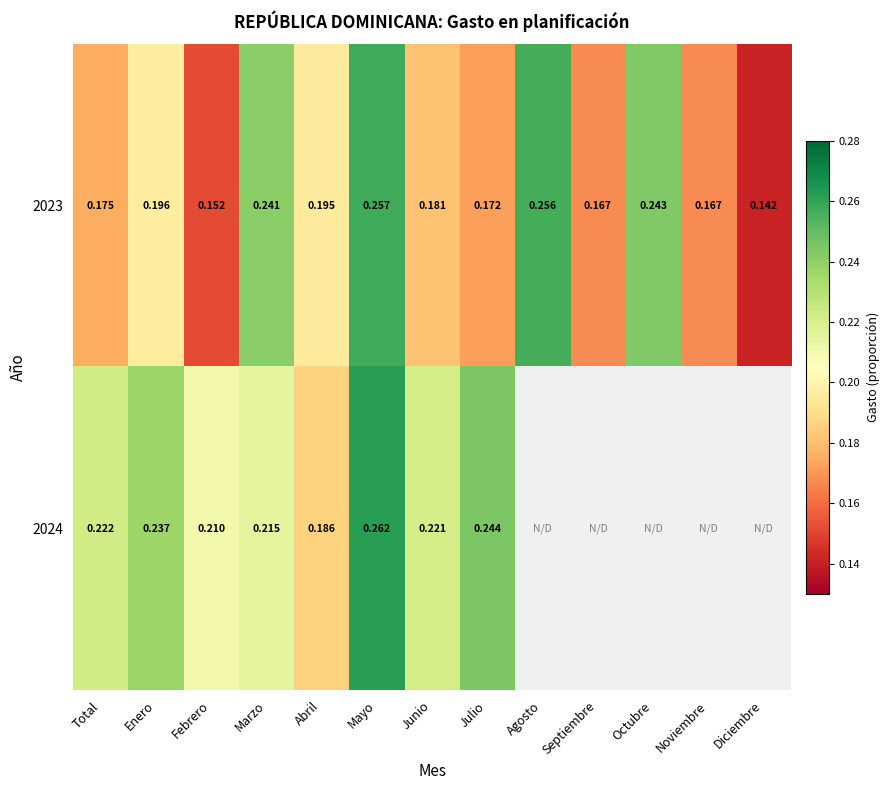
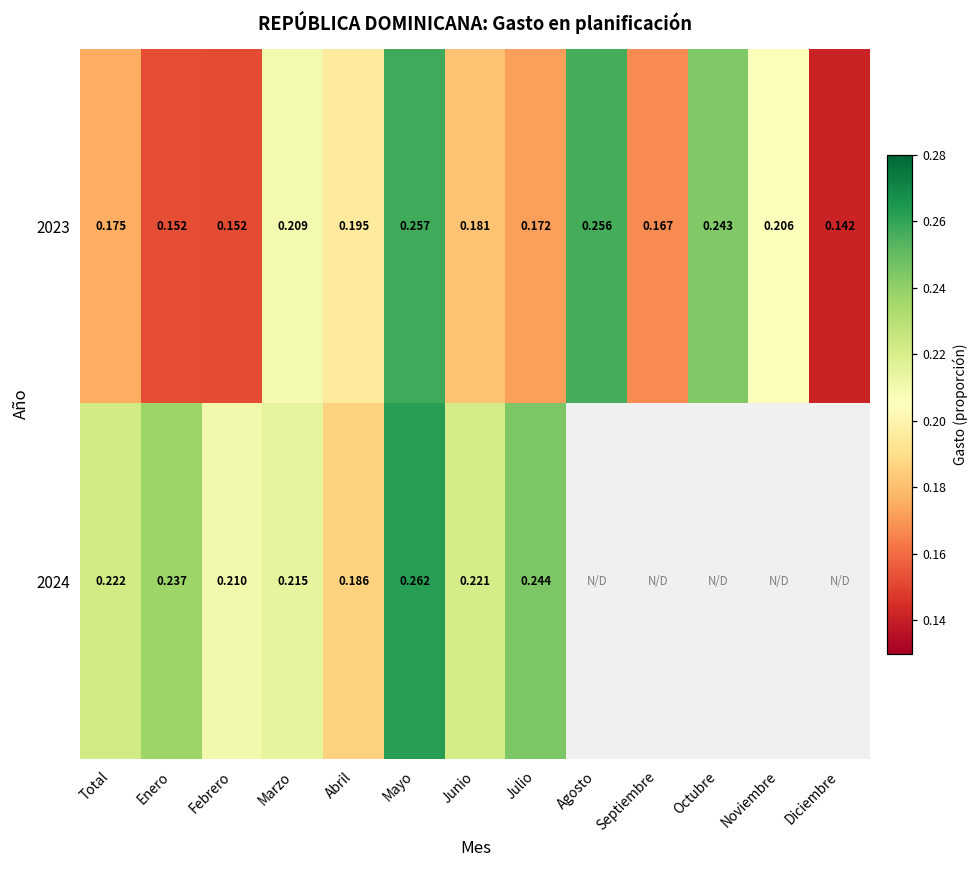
2023, Enero: 0.196 -> 0.152
2023, Marzo: 0.241 -> 0.209
2023, Noviembre: 0.167 -> 0.206
